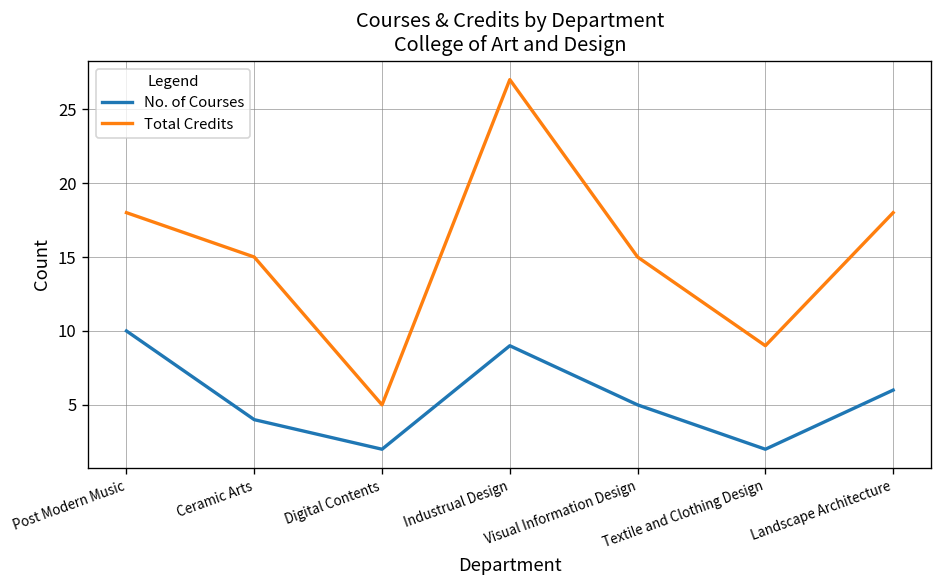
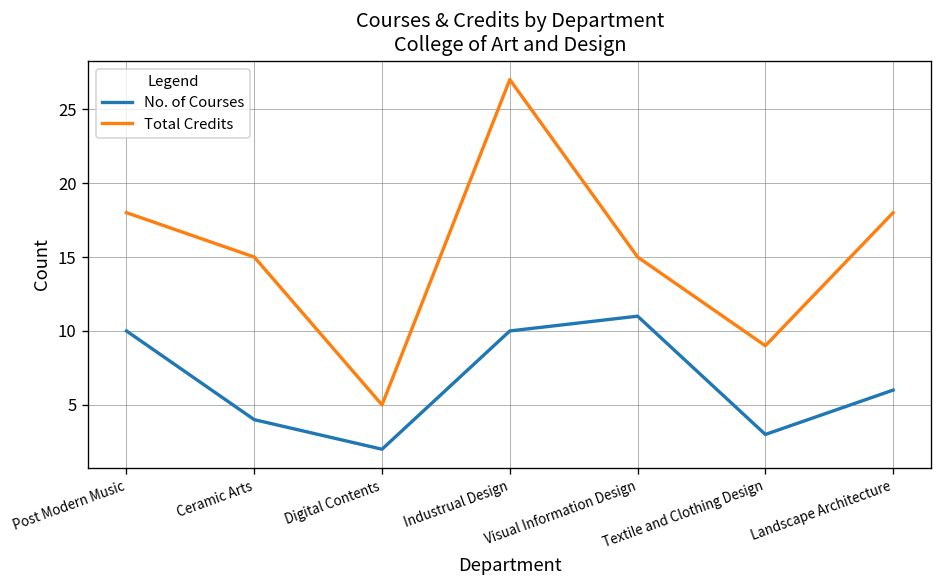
No. of Courses, Industrual Design: 9 -> 10
No. of Courses, Visual Information Design: 5 -> 11
No. of Courses, Textile and Clothing Design: 2 -> 3
